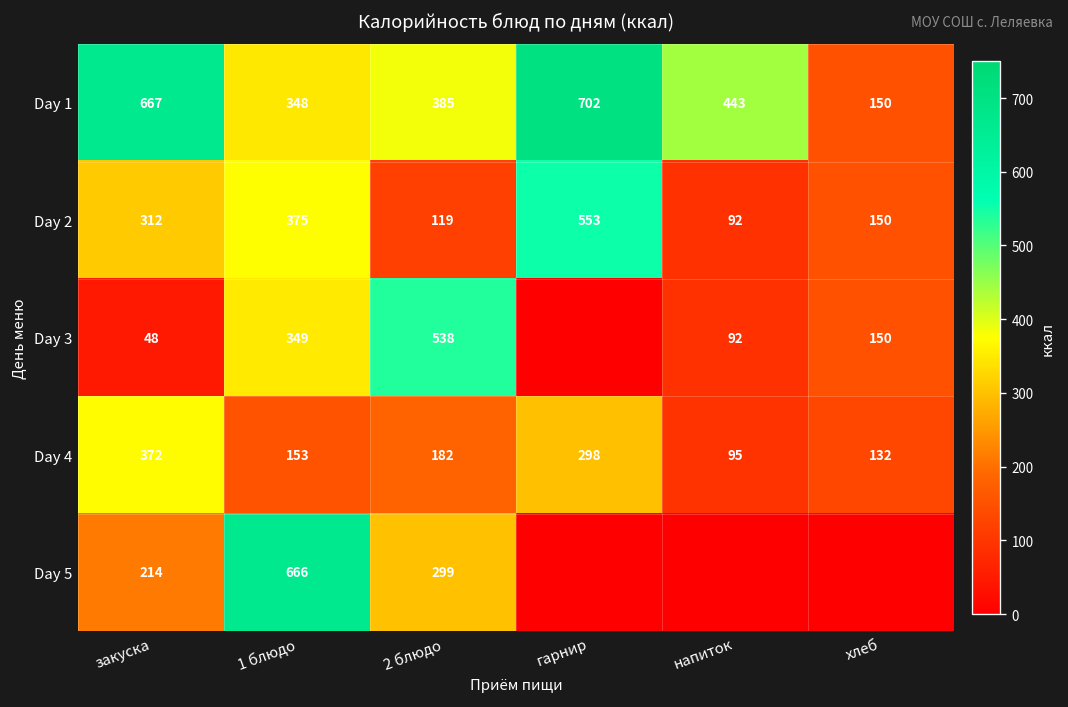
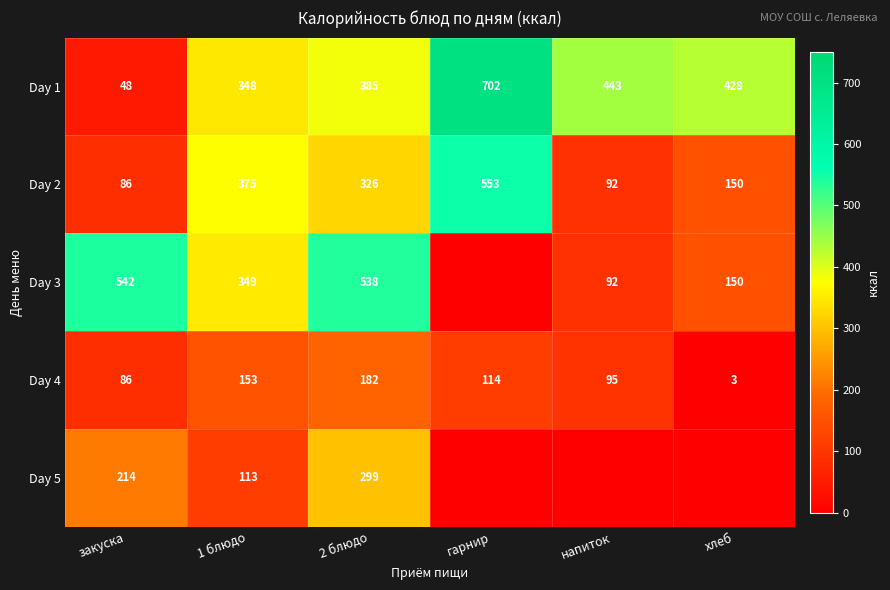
Day 1, закуска: 667 -> 48
Day 1, хлеб: 150 -> 428
Day 2, закуска: 312 -> 86
Day 2, 2 блюдо: 119 -> 326
Day 3, закуска: 48 -> 542
Day 4, закуска: 372 -> 86
Day 4, гарнир: 298 -> 114
Day 4, хлеб: 132 -> 3
Day 5, 1 блюдо: 666 -> 113
